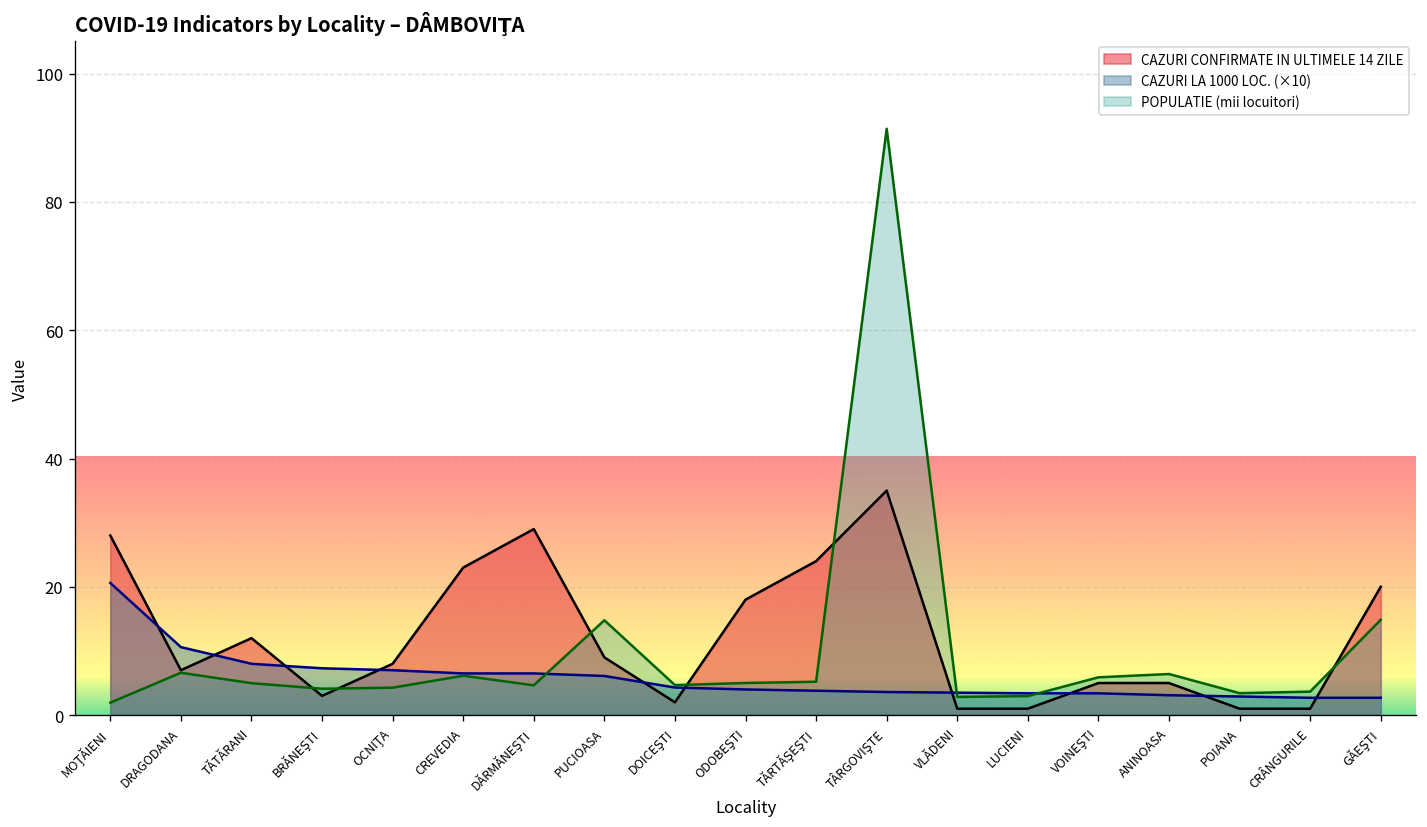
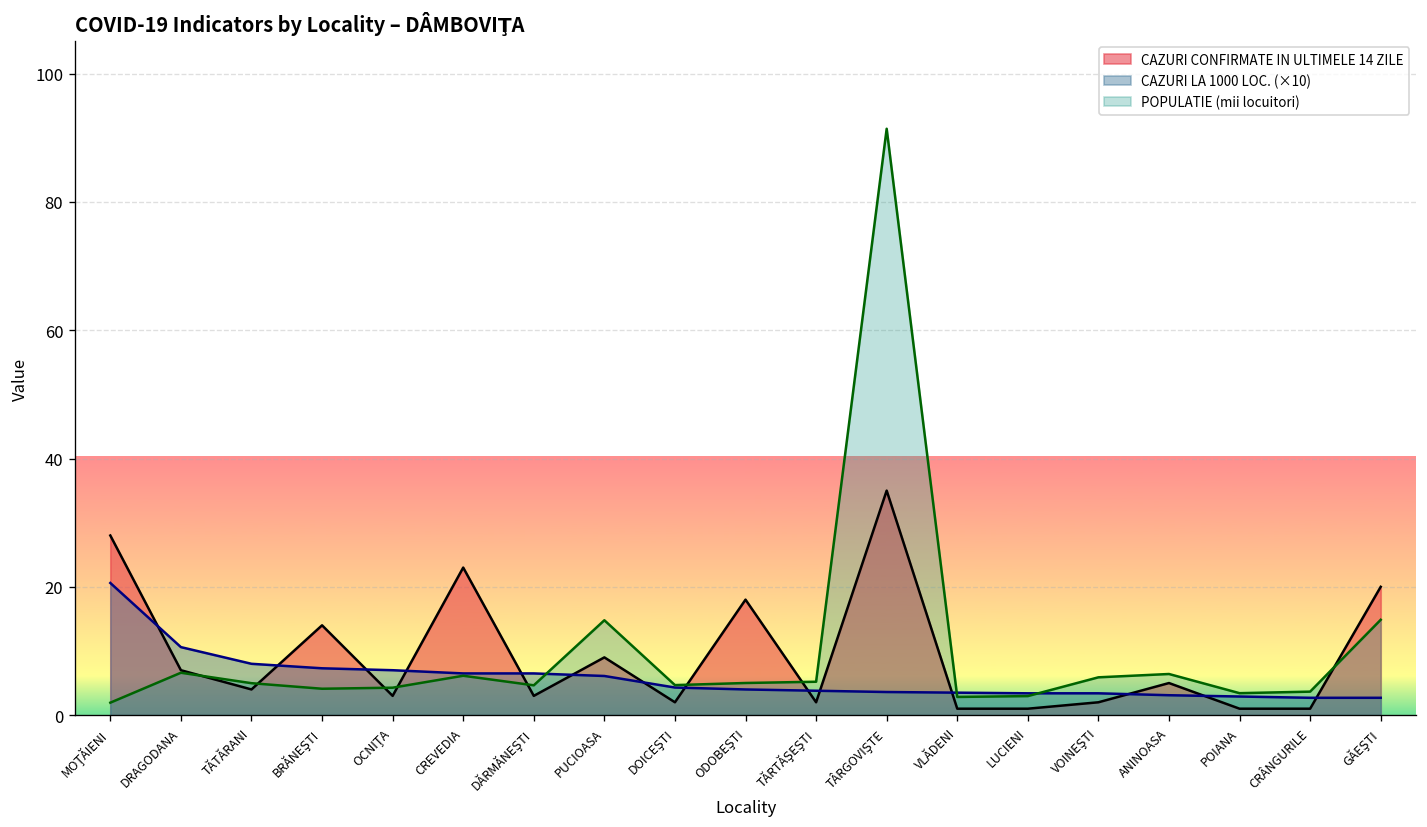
CAZURI CONFIRMATE IN ULTIMELE 14 ZILE, TĂTĂRANI: 12 -> 4
CAZURI CONFIRMATE IN ULTIMELE 14 ZILE, BRĂNEŞTI: 3 -> 14
CAZURI CONFIRMATE IN ULTIMELE 14 ZILE, OCNIŢA: 8 -> 3
CAZURI CONFIRMATE IN ULTIMELE 14 ZILE, DĂRMĂNEŞTI: 29 -> 3
CAZURI CONFIRMATE IN ULTIMELE 14 ZILE, TĂRTĂŞEŞTI: 24 -> 2
CAZURI CONFIRMATE IN ULTIMELE 14 ZILE, VOINEŞTI: 5 -> 2
